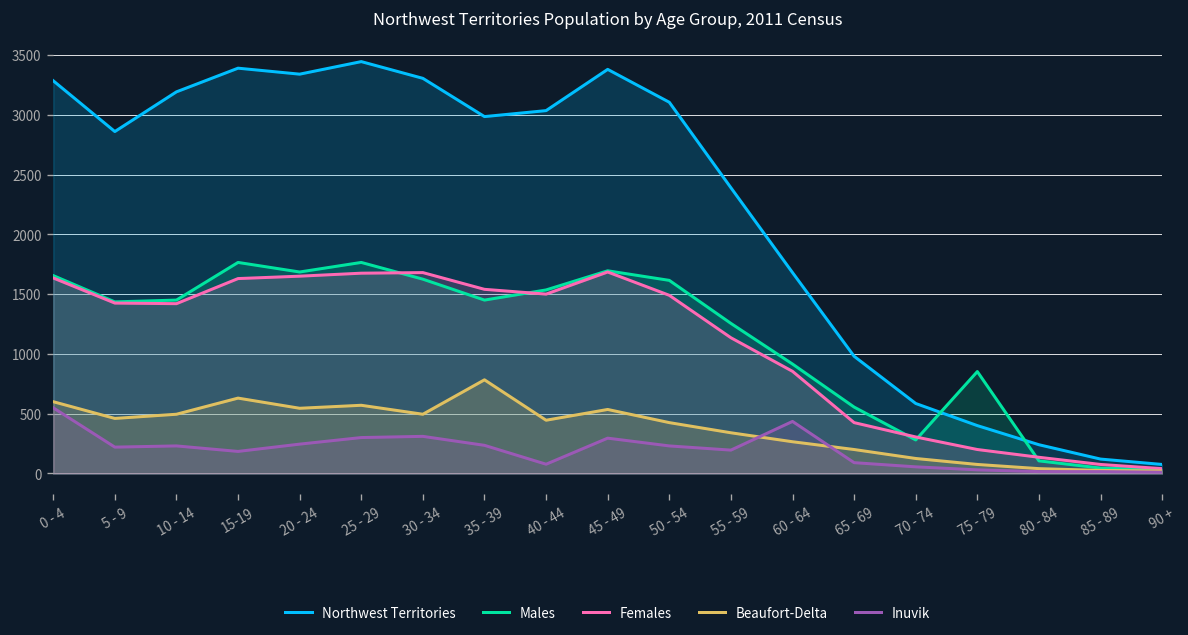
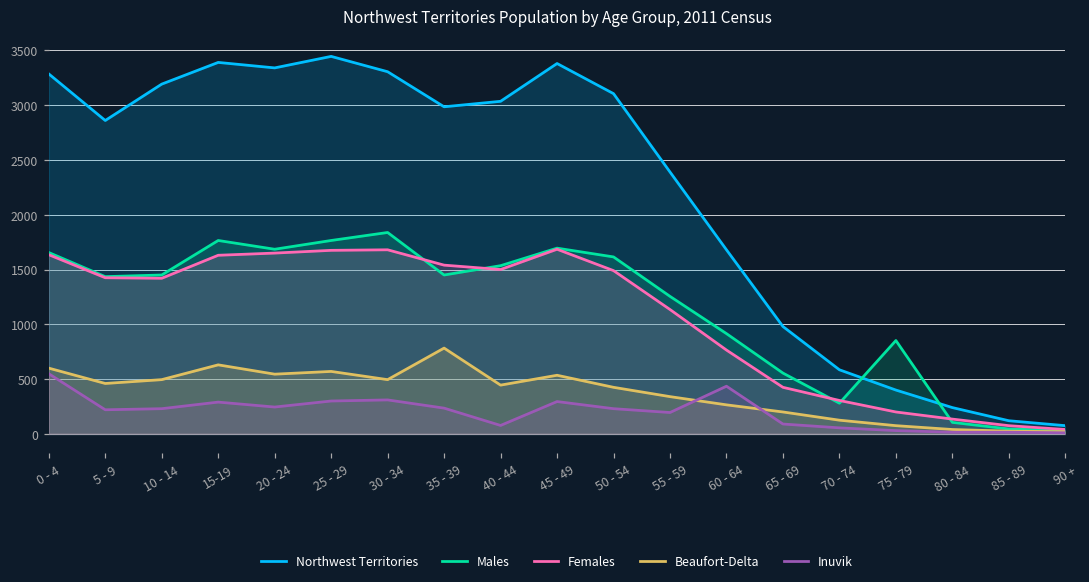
Inuvik, 15-19: 200 -> 300
Males, 30 - 34: 1600 -> 1800
Females, 60 - 64: 900 -> 800
